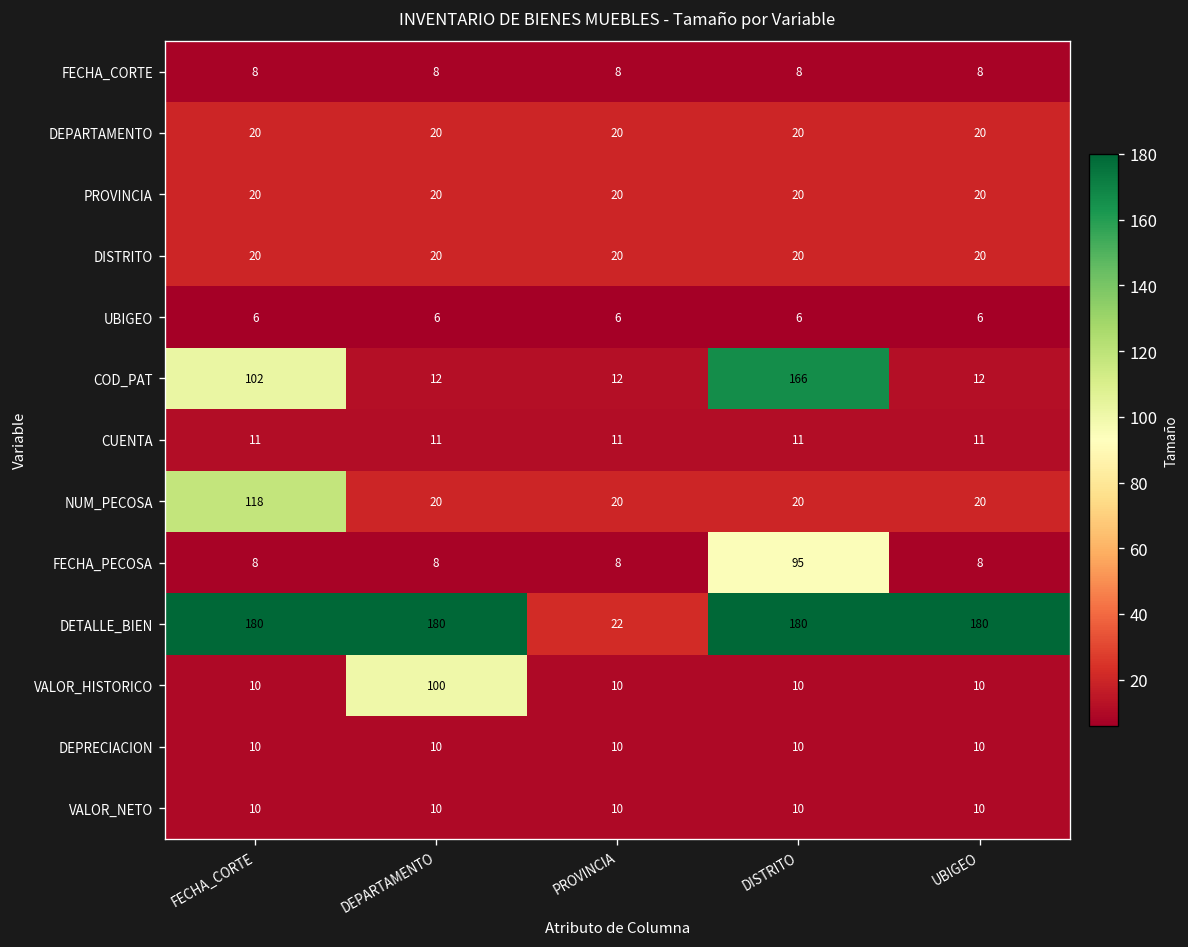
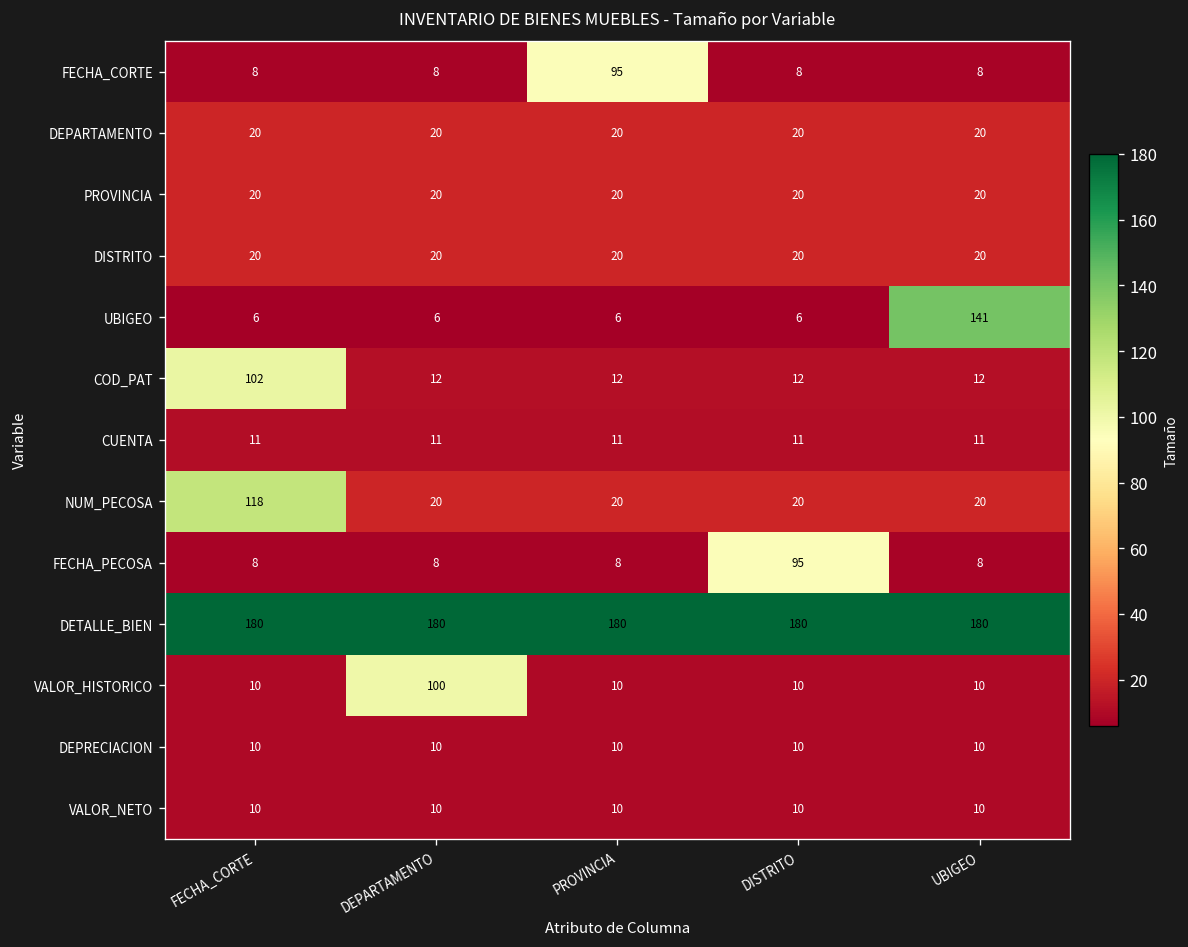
FECHA_CORTE, PROVINCIA: 8 -> 95
UBIGEO, UBIGEO: 6 -> 141
COD_PAT, DISTRITO: 166 -> 12
DETALLE_BIEN, PROVINCIA: 22 -> 180
